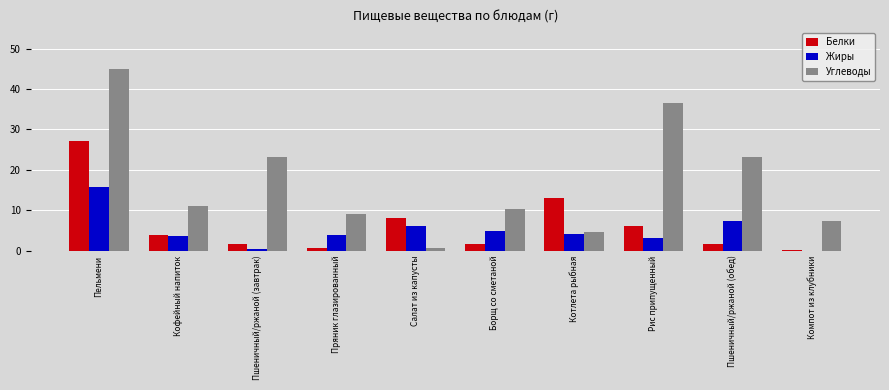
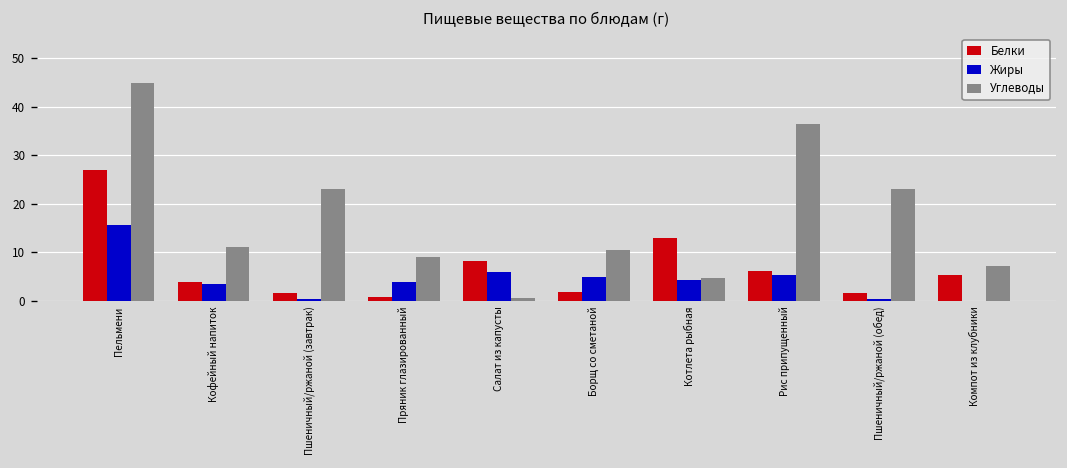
Жиры, Рис припущенный: 3 -> 5
Жиры, Пшеничный/ржаной (обед): 7 -> 0
Белки, Компот из клубники: 0 -> 5
